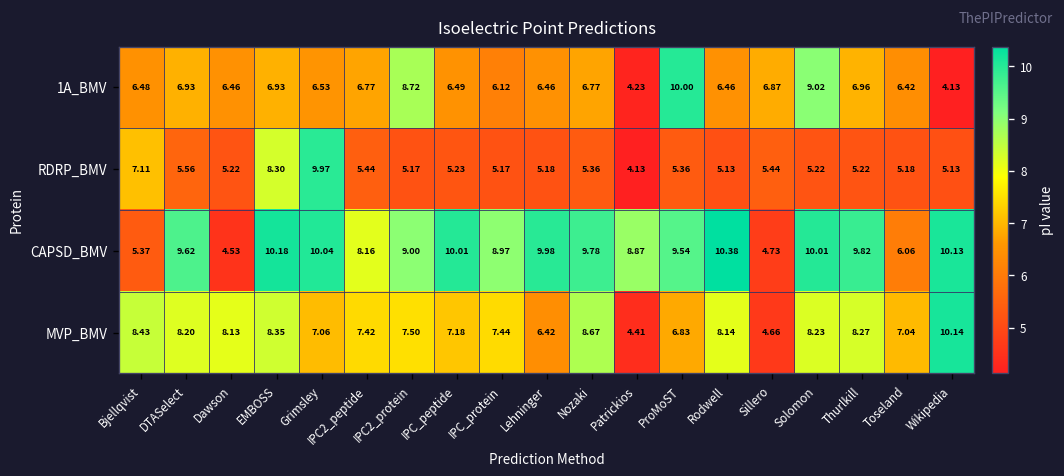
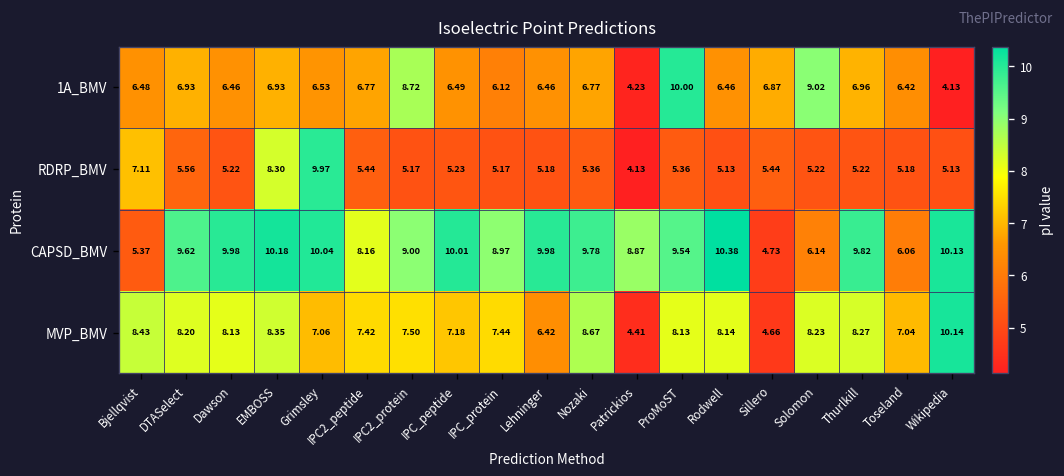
CAPSD_BMV, Dawson: 4.53 -> 9.98
CAPSD_BMV, Solomon: 10.01 -> 6.14
MVP_BMV, ProMoST: 6.83 -> 8.13
